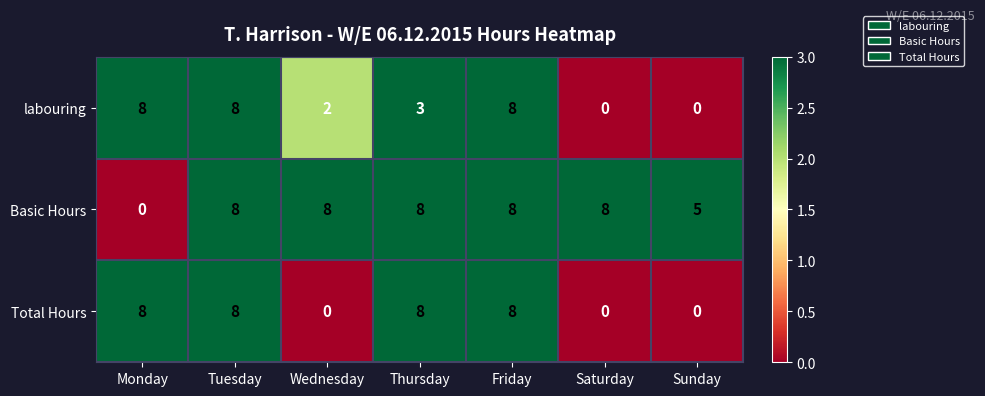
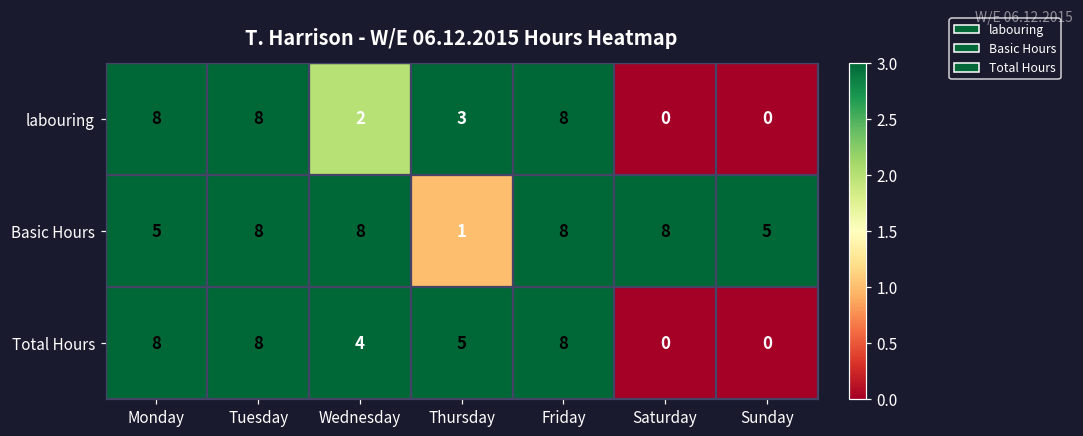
Basic Hours, Monday: 0 -> 5
Basic Hours, Thursday: 8 -> 1
Total Hours, Wednesday: 0 -> 4
Total Hours, Thursday: 8 -> 5
